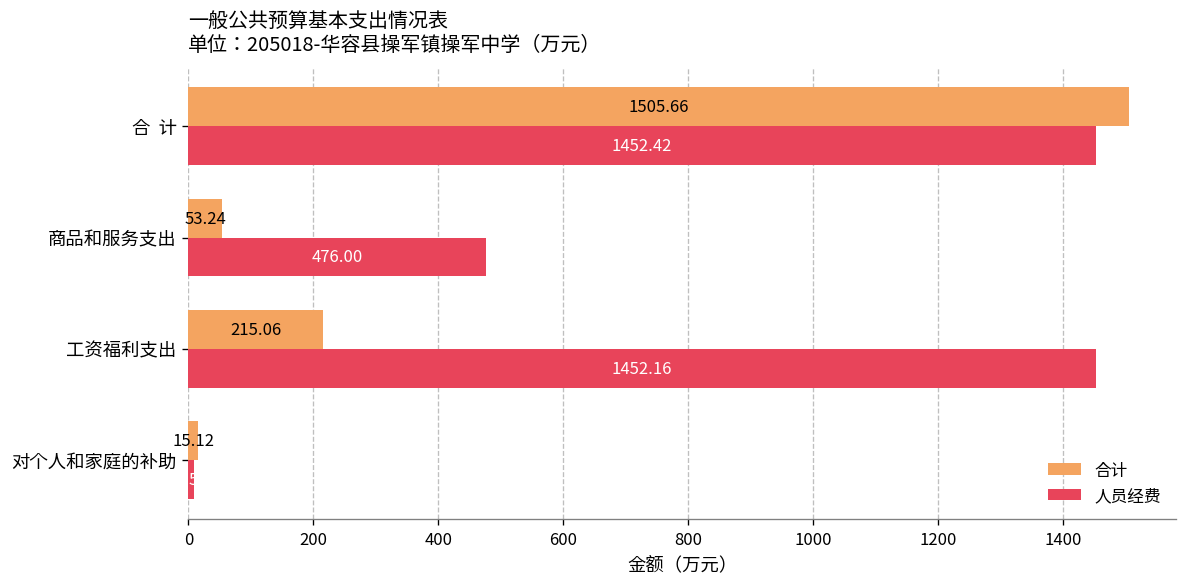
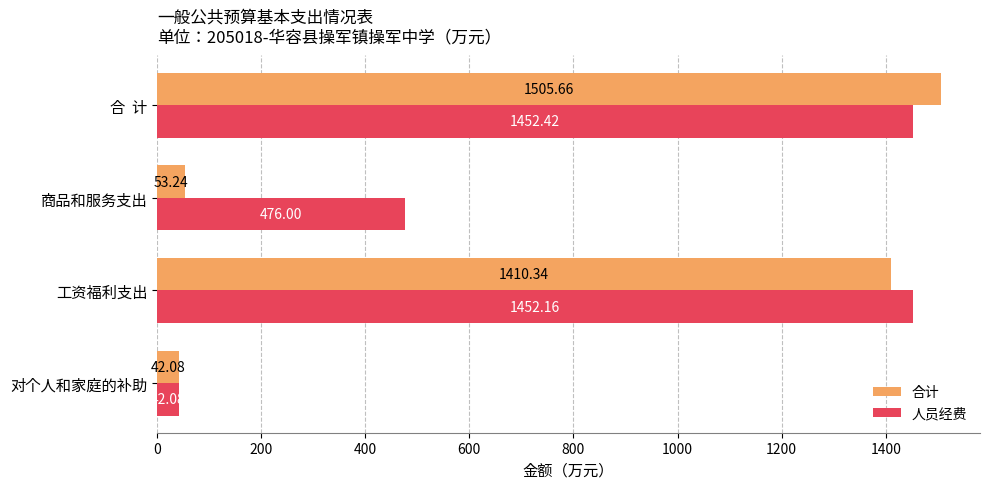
合计, 工资福利支出: 215.06 -> 1410.34
合计, 对个人和家庭的补助: 15.12 -> 42.08
人员经费, 对个人和家庭的补助: 10 -> 40
